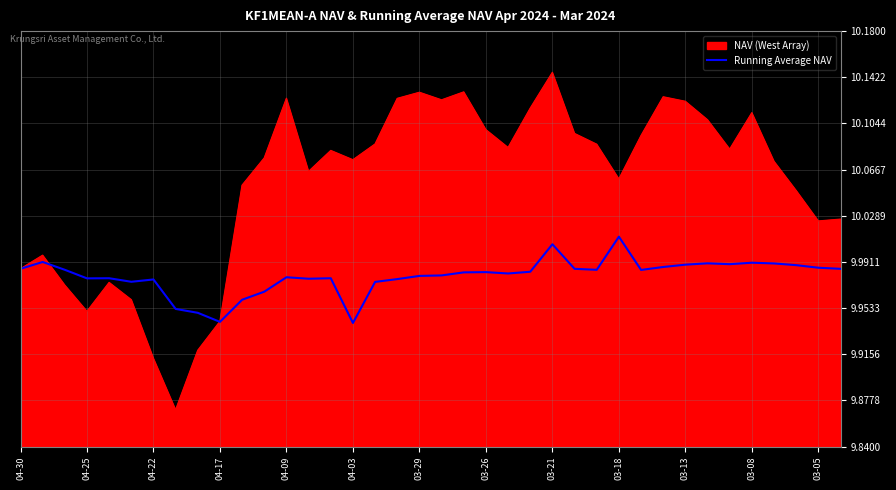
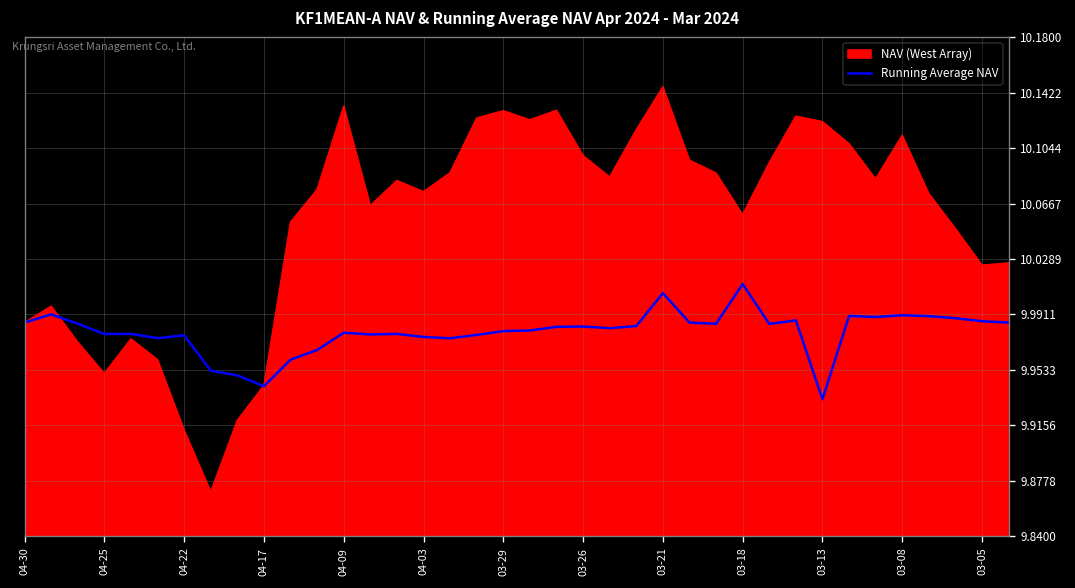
NAV (West Array), 04-09: 10.125 -> 10.133
Running Average NAV, 04-03: 9.941 -> 9.976
Running Average NAV, 03-13: 9.989 -> 9.933
